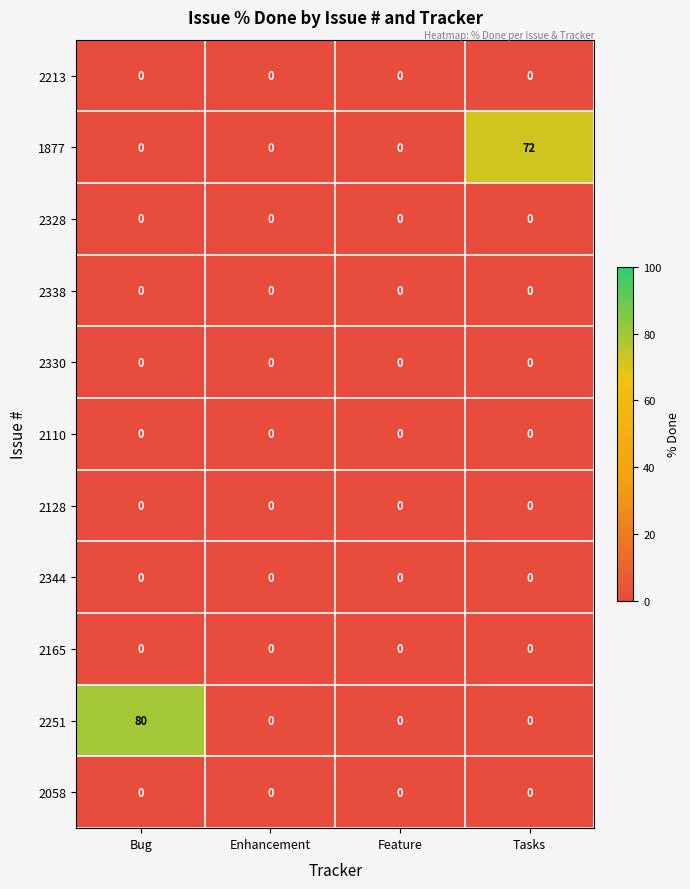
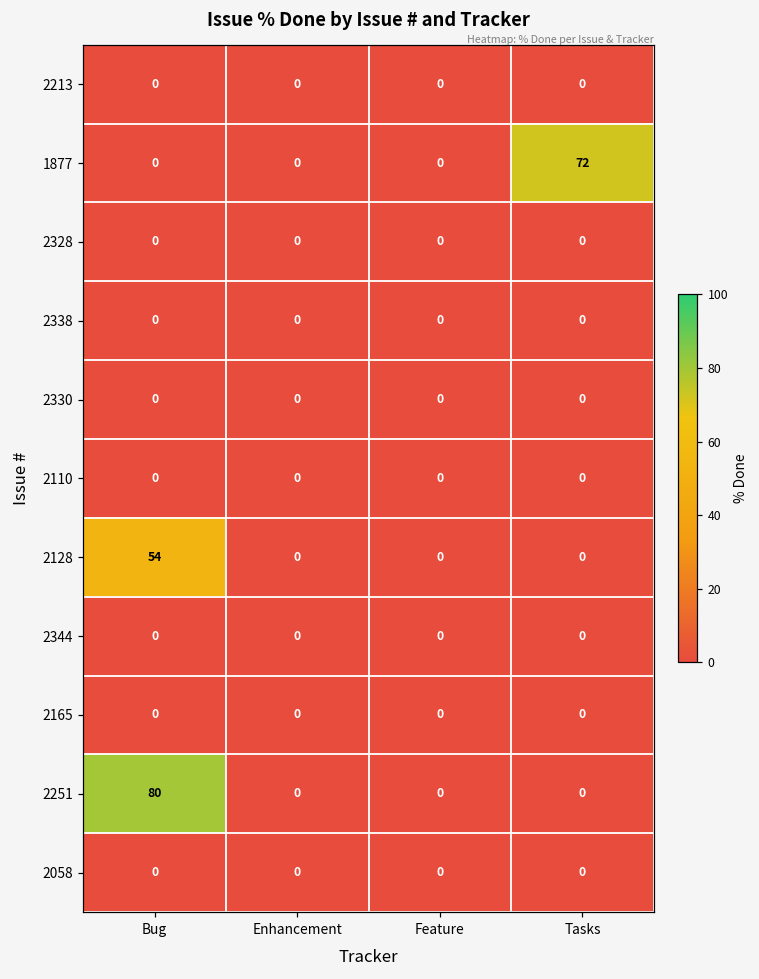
2128, Bug: 0 -> 54
